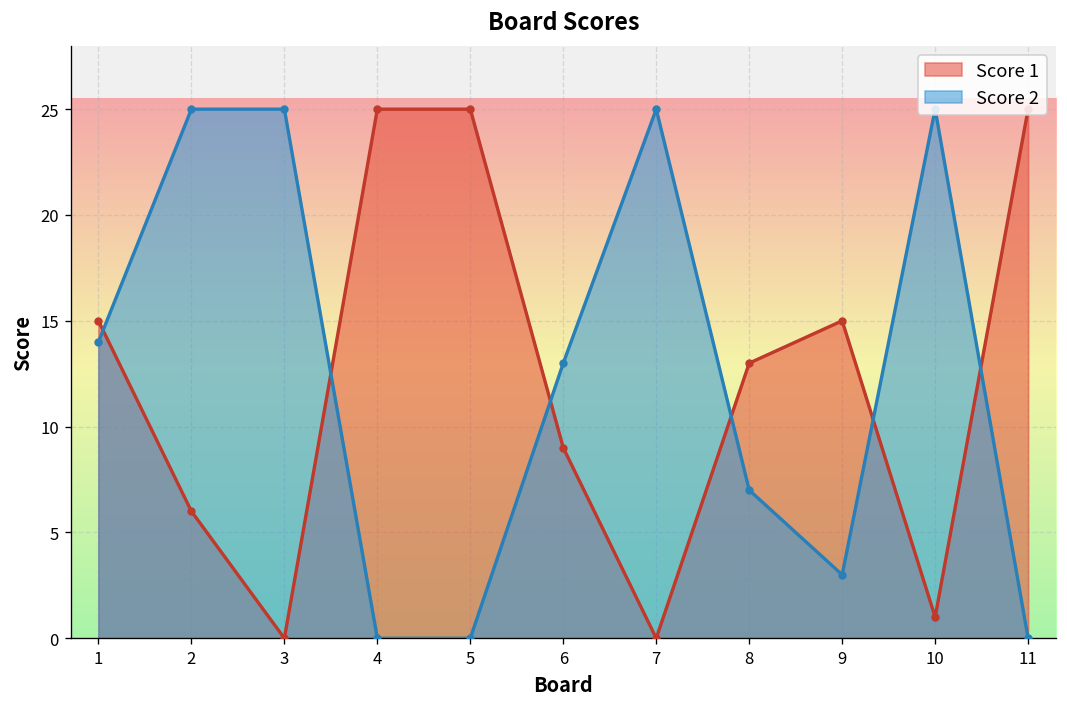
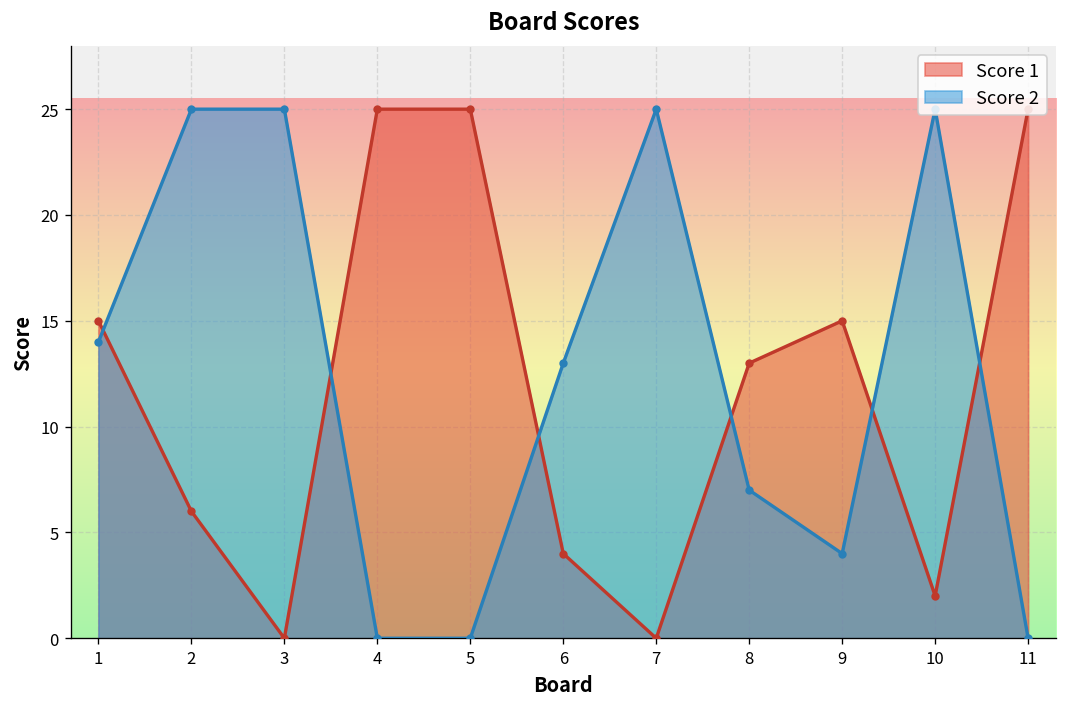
Score 1, 6: 9 -> 4
Score 2, 9: 3 -> 4
Score 1, 10: 1 -> 2
